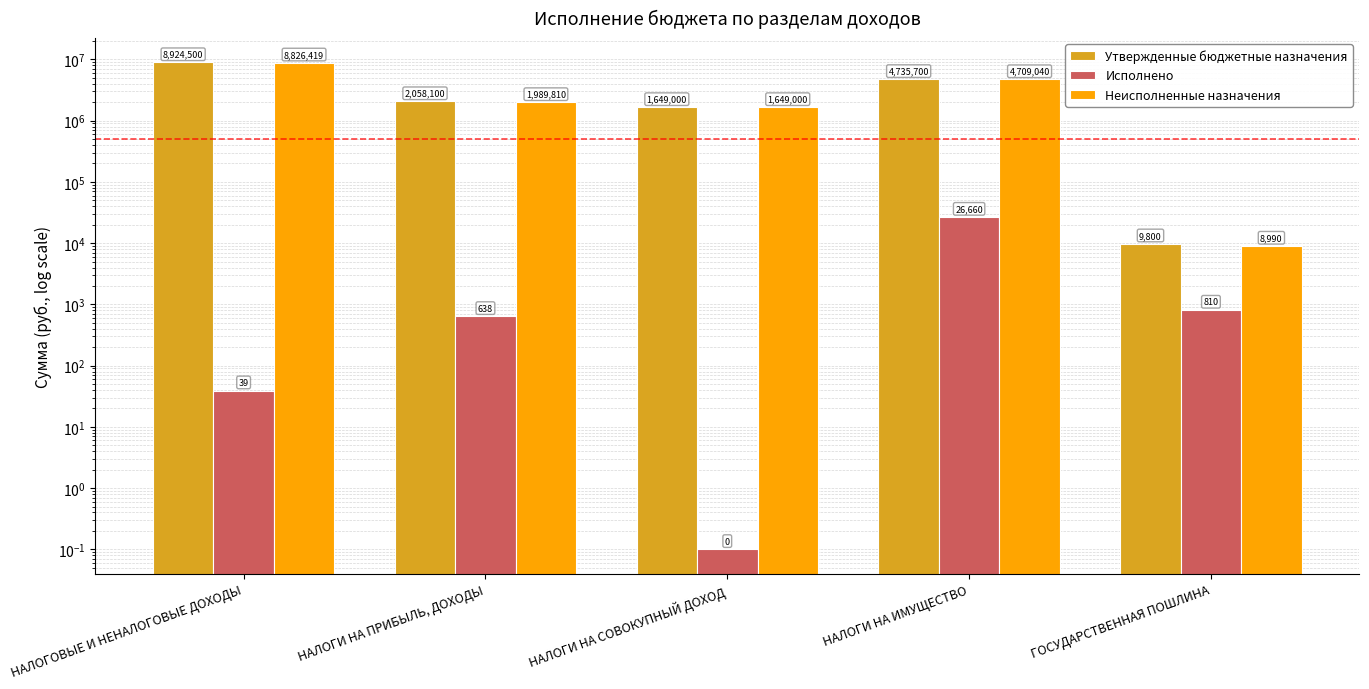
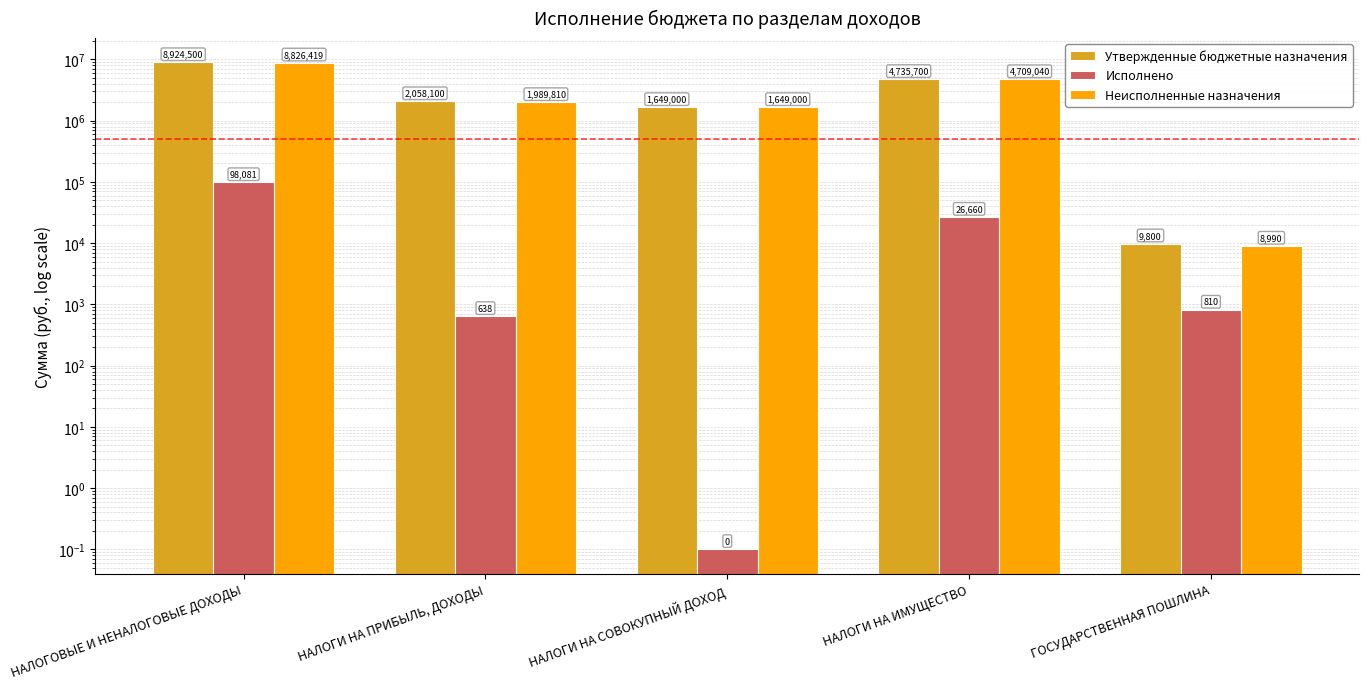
Исполнено, НАЛОГОВЫЕ И НЕНАЛОГОВЫЕ ДОХОДЫ: 39 -> 98,081
